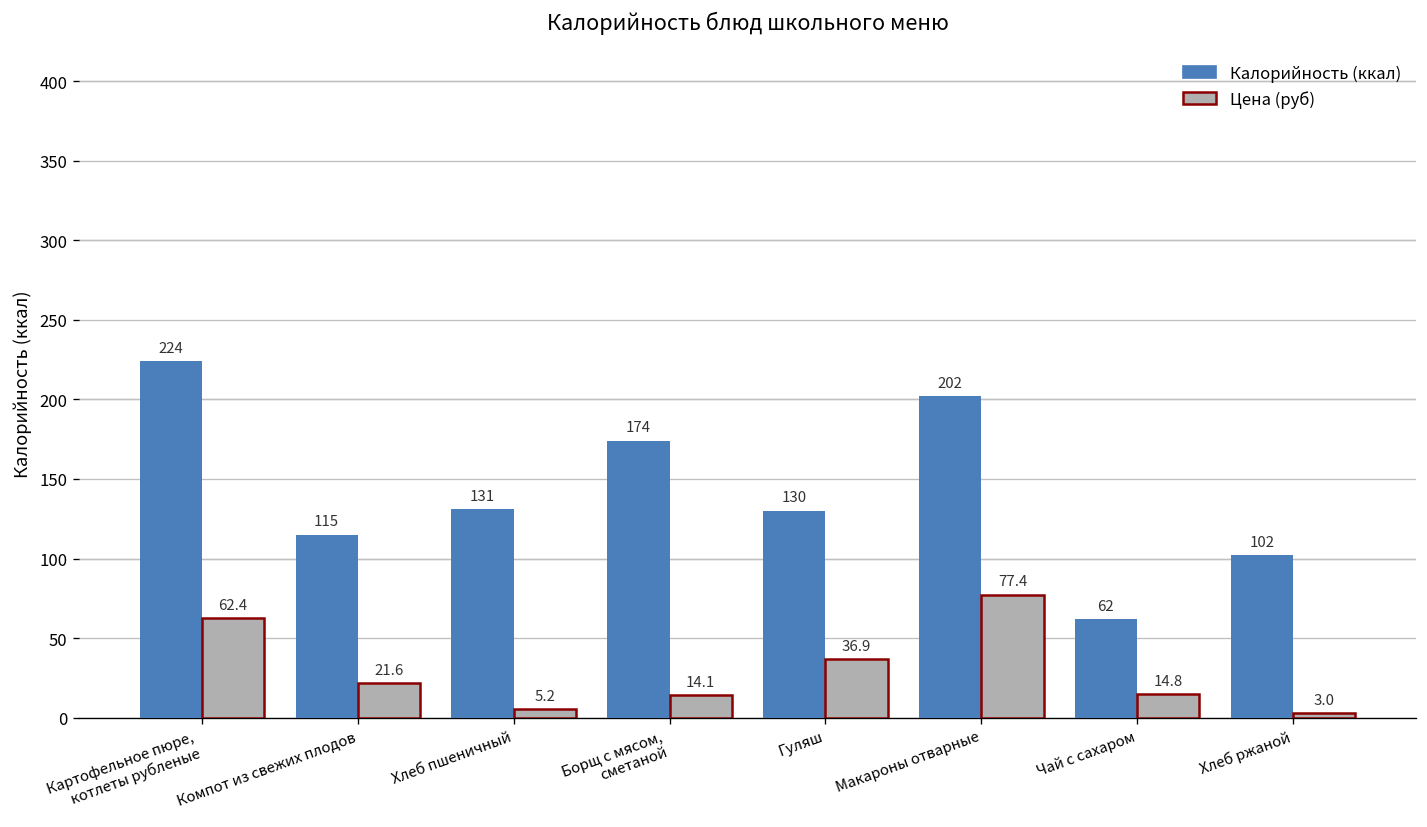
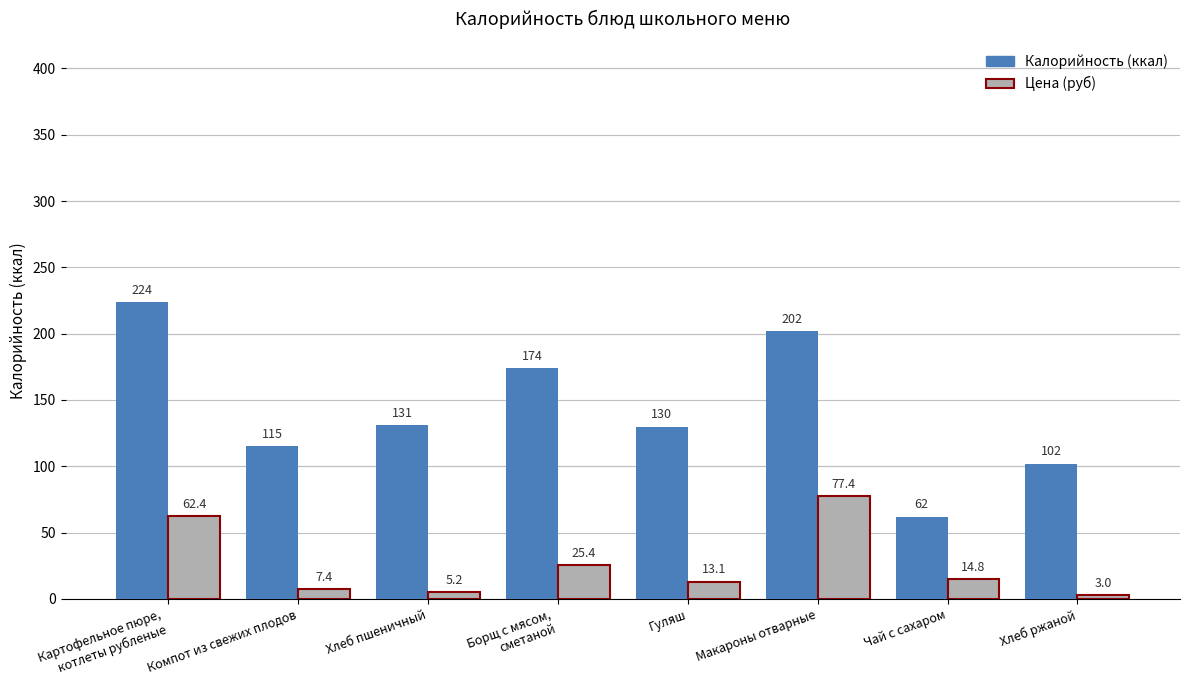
Цена (руб), Компот из свежих плодов: 21.6 -> 7.4
Цена (руб), Борщ с мясом, сметаной: 14.1 -> 25.4
Цена (руб), Гуляш: 36.9 -> 13.1
